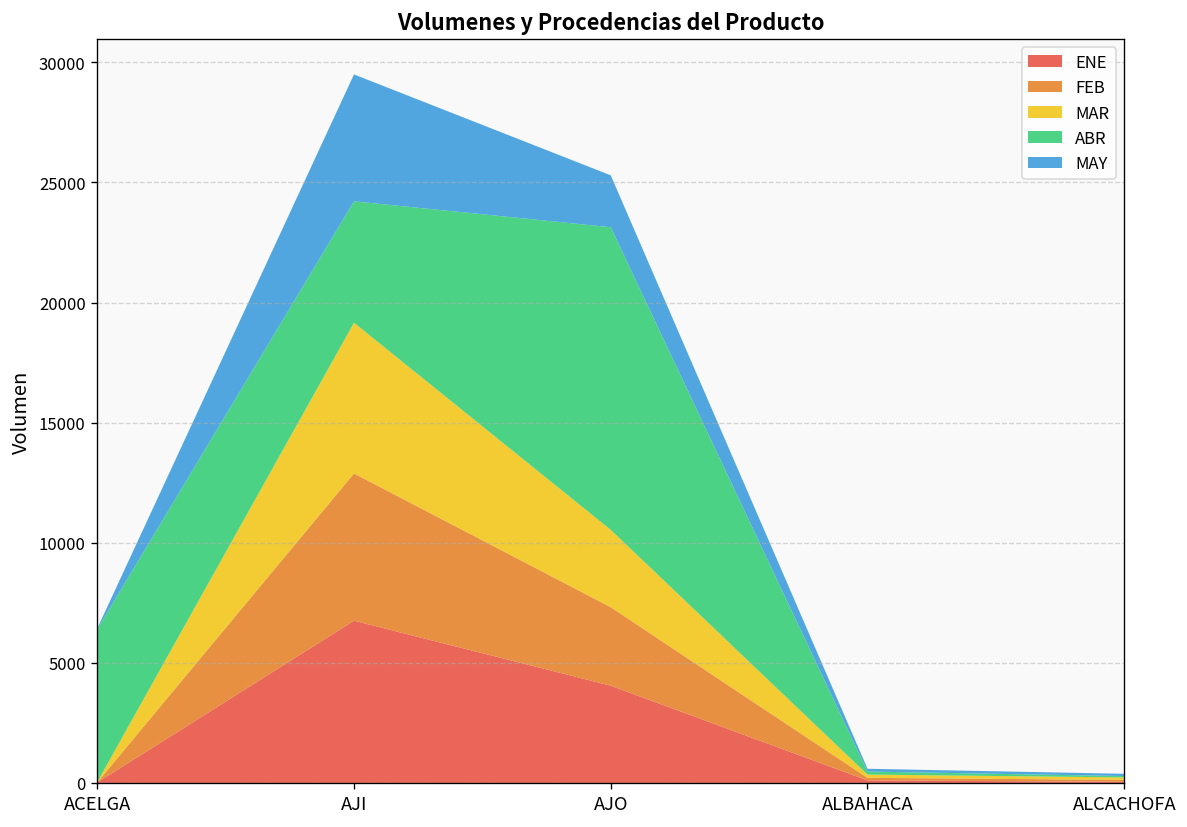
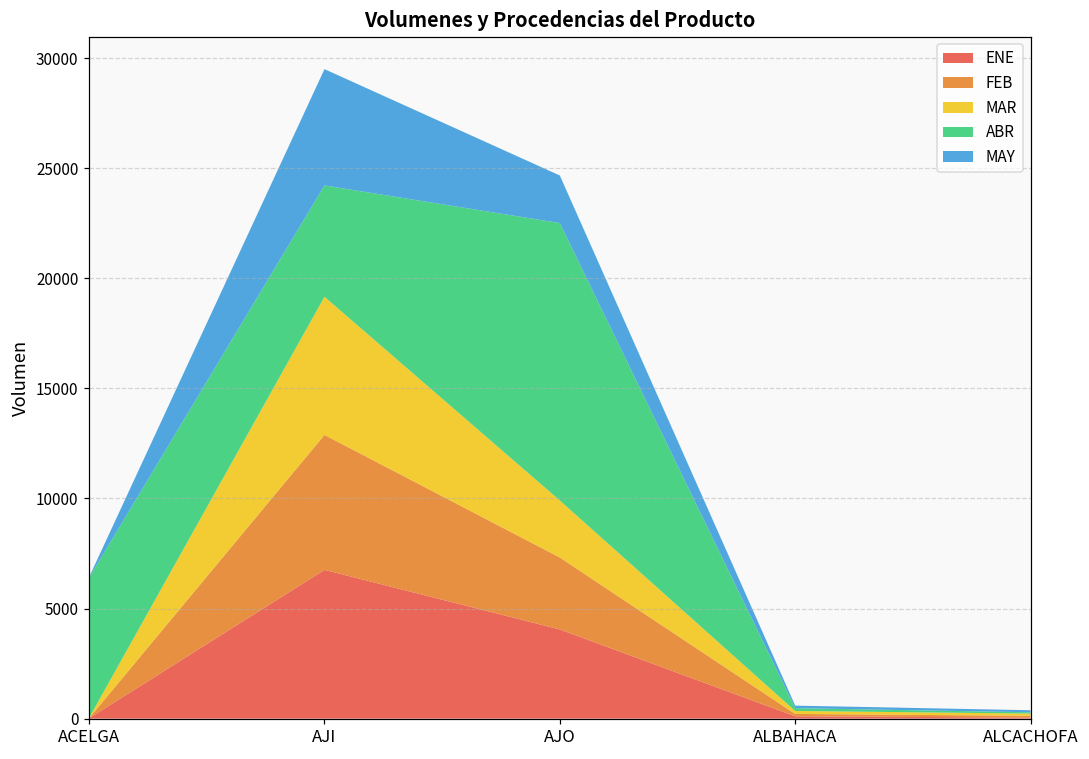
MAR, AJO: 3200 -> 2600
